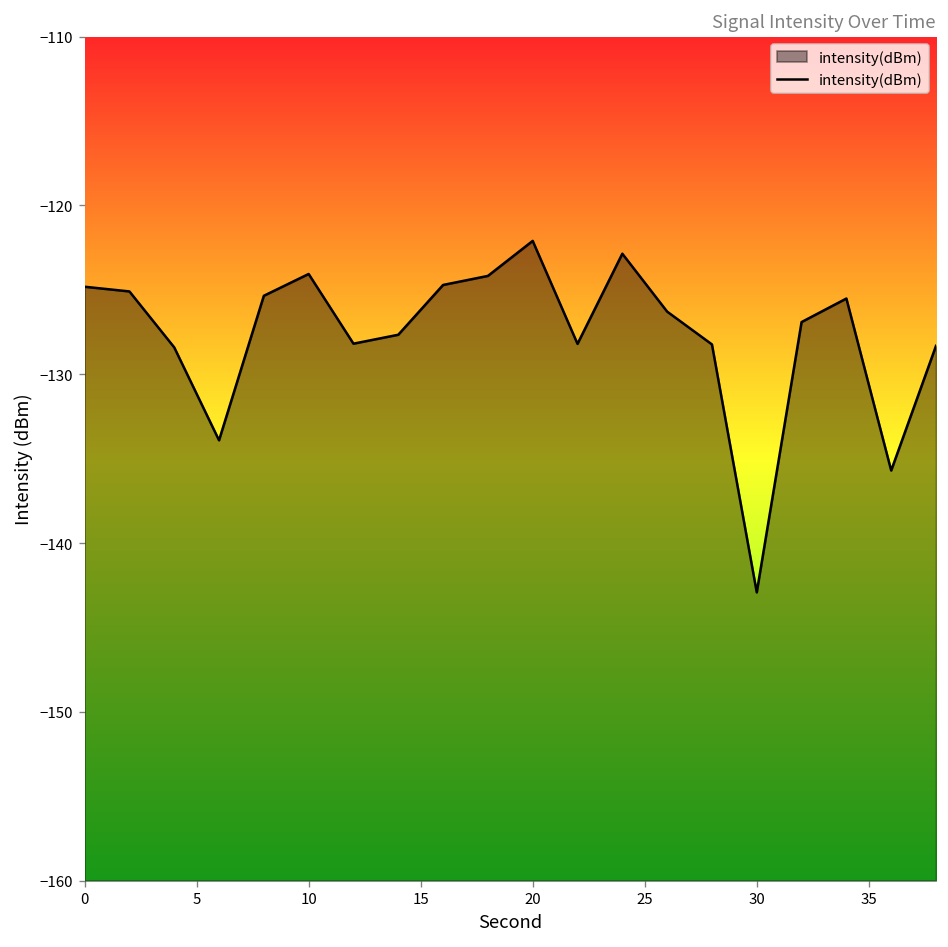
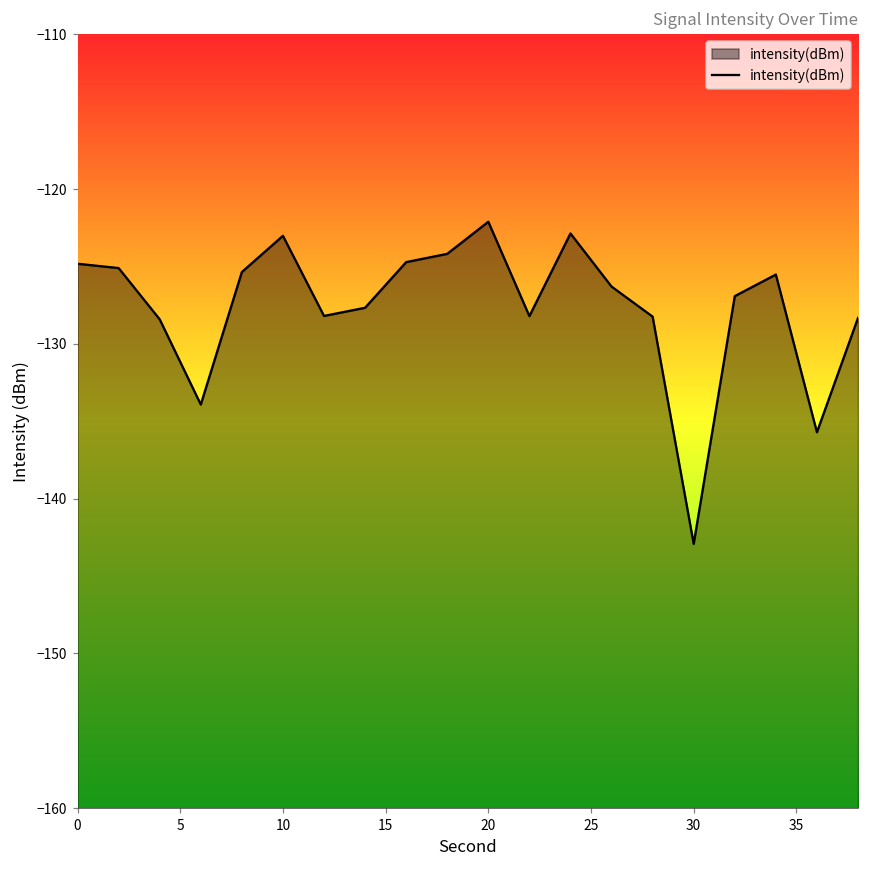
10: -124.1 -> -123.0
